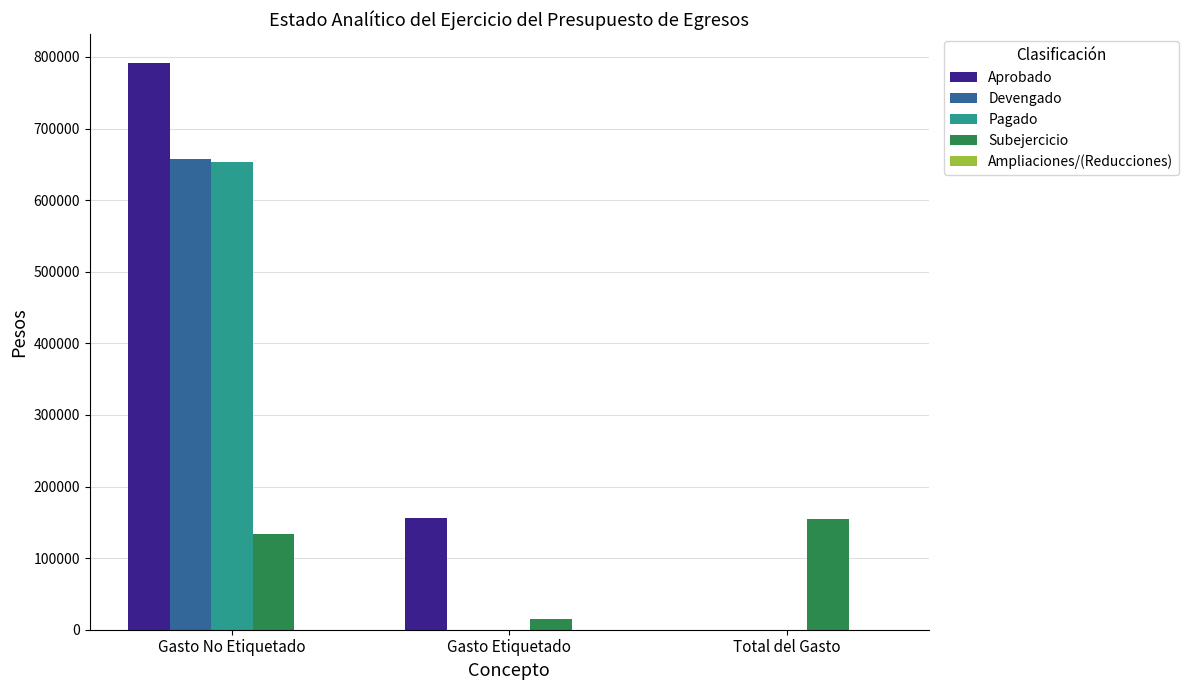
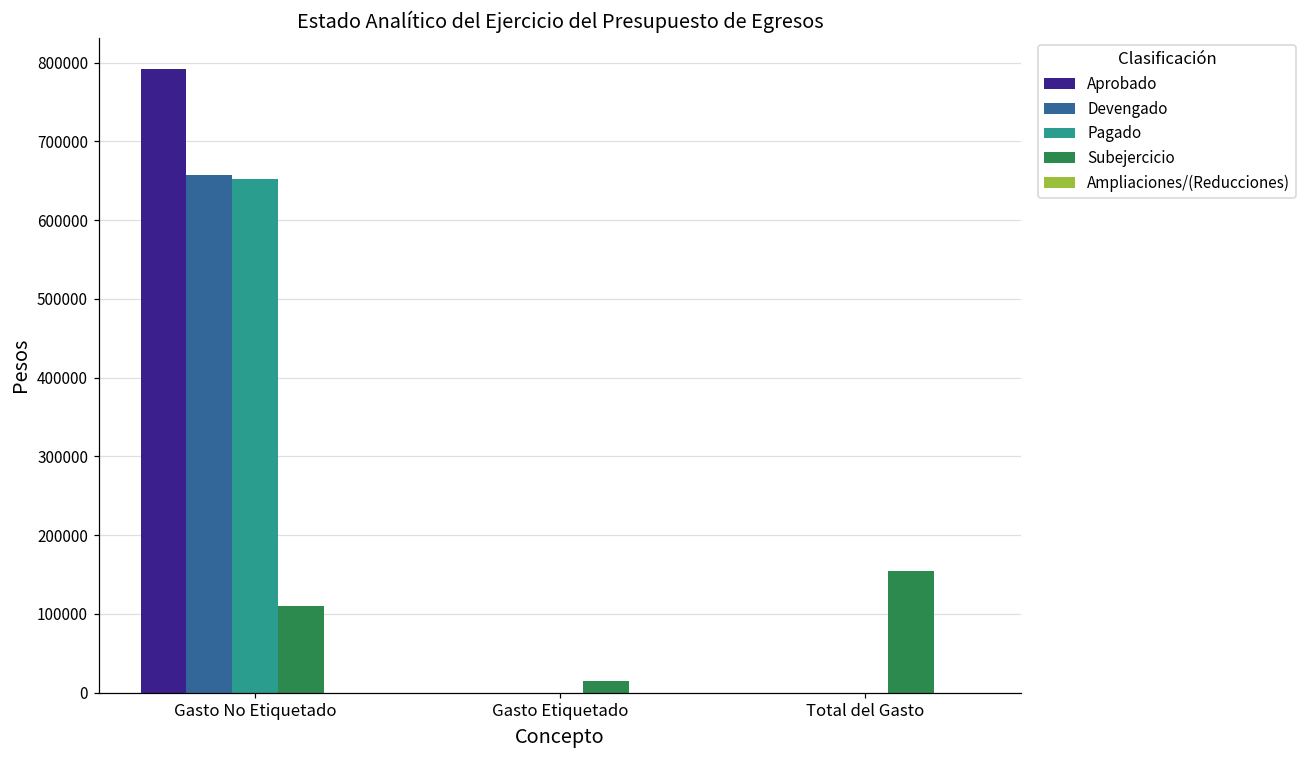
Subejercicio, Gasto No Etiquetado: 130000 -> 110000
Aprobado, Gasto Etiquetado: 160000 -> 0
